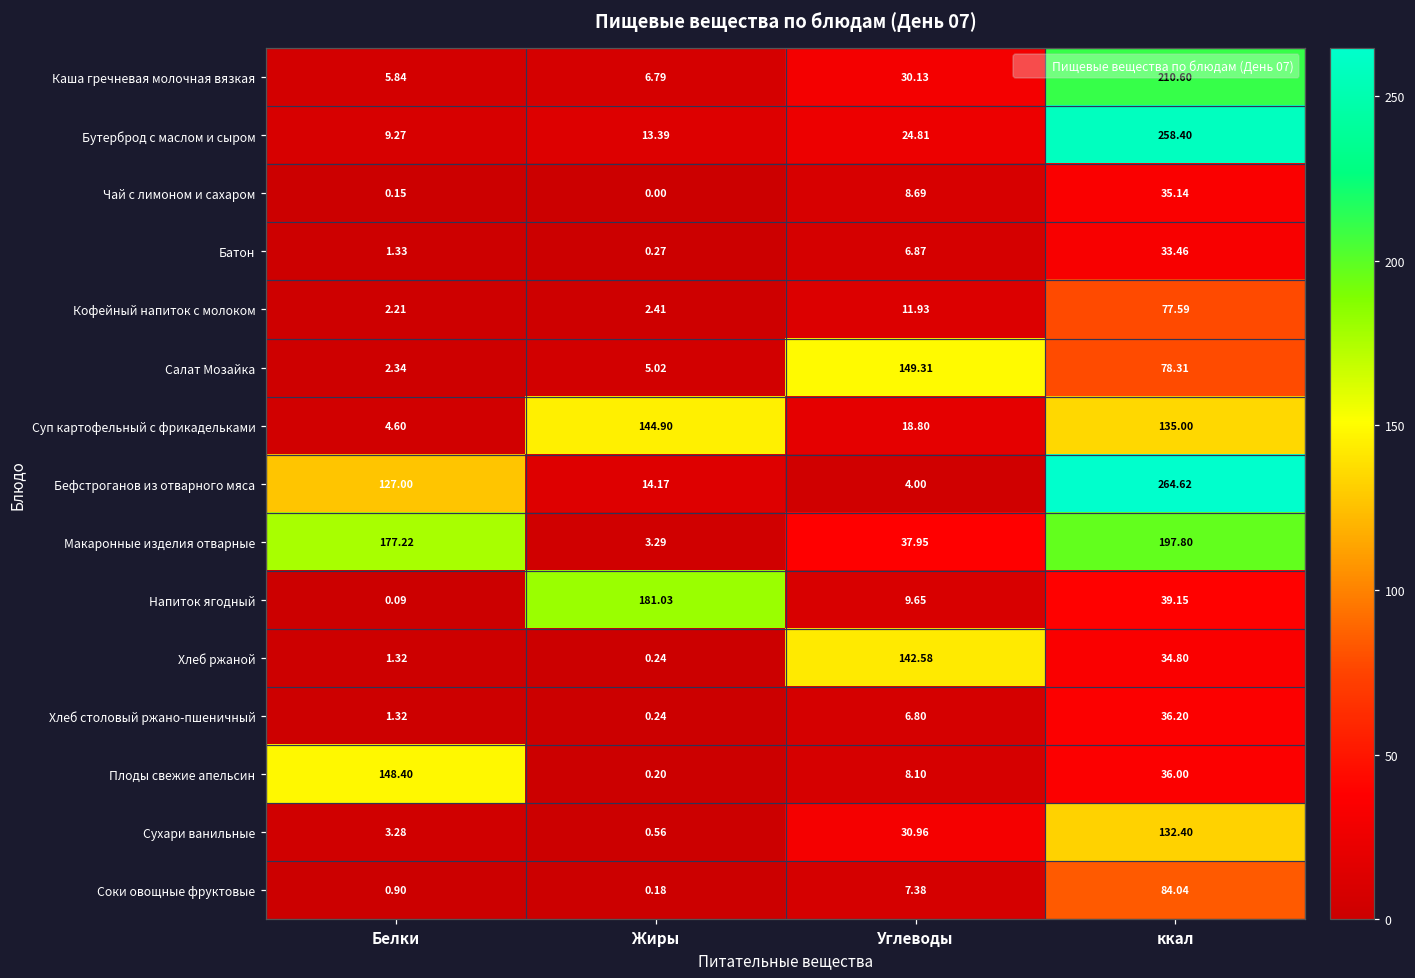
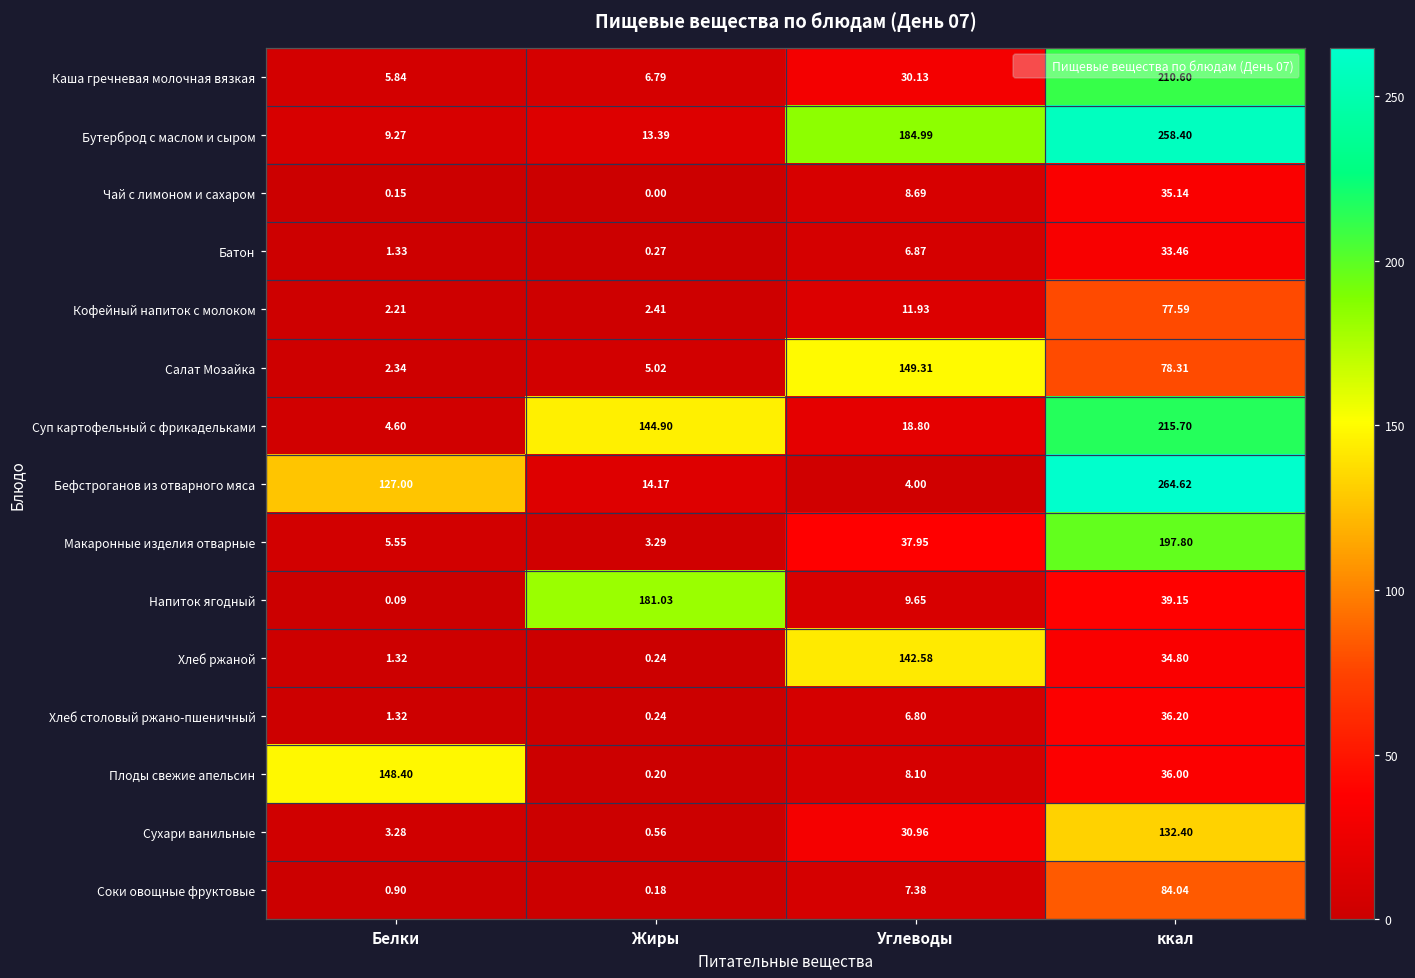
Бутерброд с маслом и сыром, Углеводы: 24.81 -> 184.99
Суп картофельный с фрикадельками, ккал: 135.00 -> 215.70
Макаронные изделия отварные, Белки: 177.22 -> 5.55
